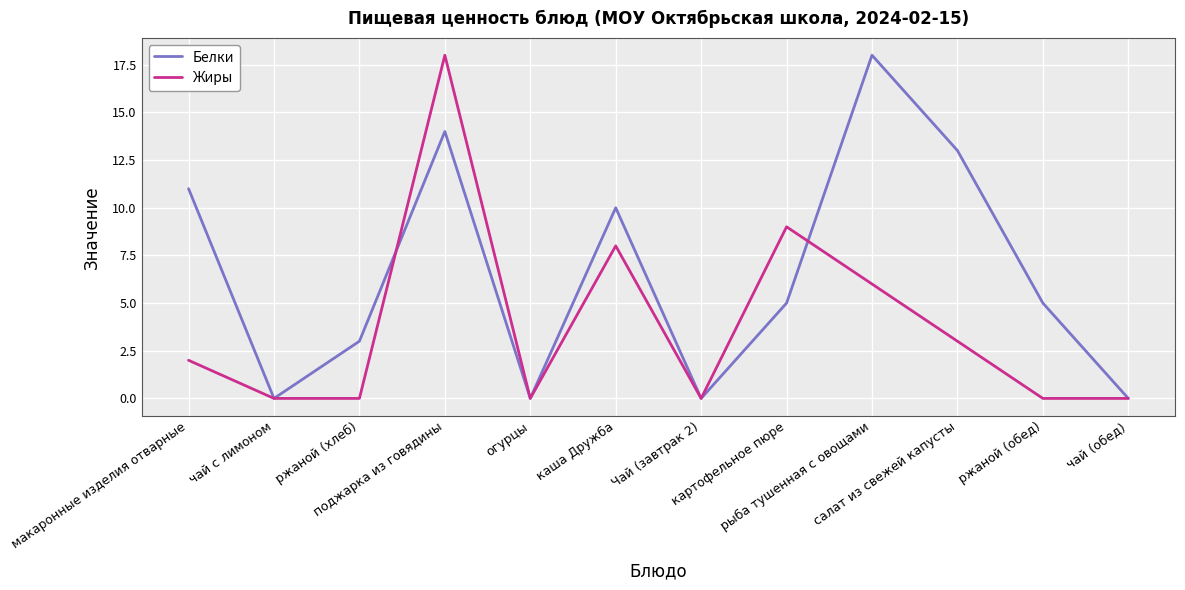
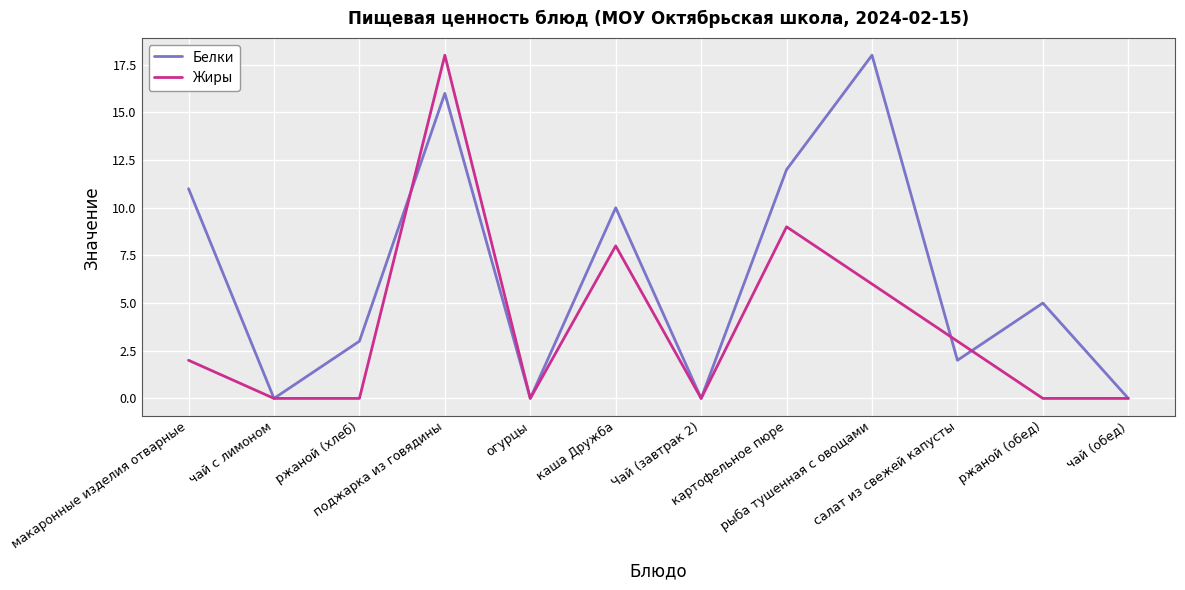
Белки, поджарка из говядины: 14 -> 16
Белки, картофельное пюре: 5 -> 12
Белки, салат из свежей капусты: 13 -> 2
